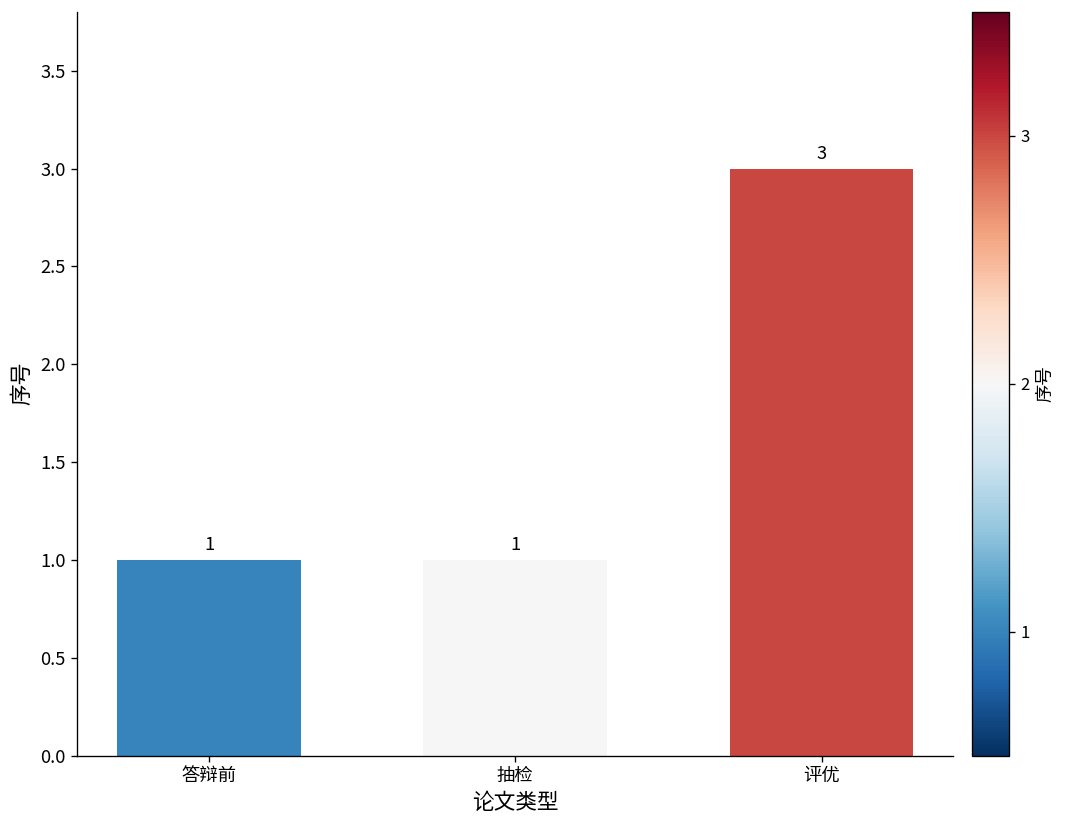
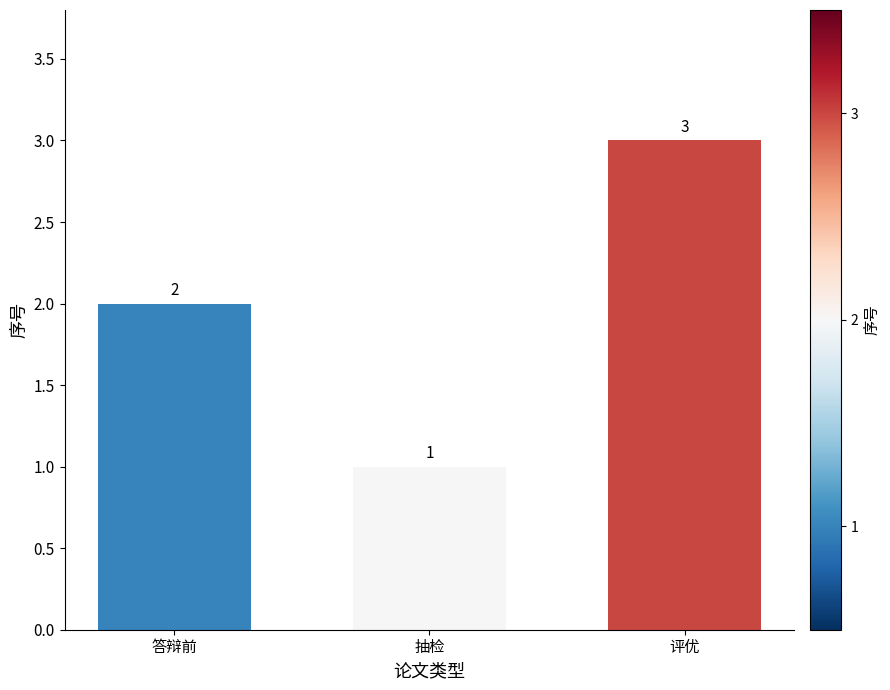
答辩前: 1 -> 2
